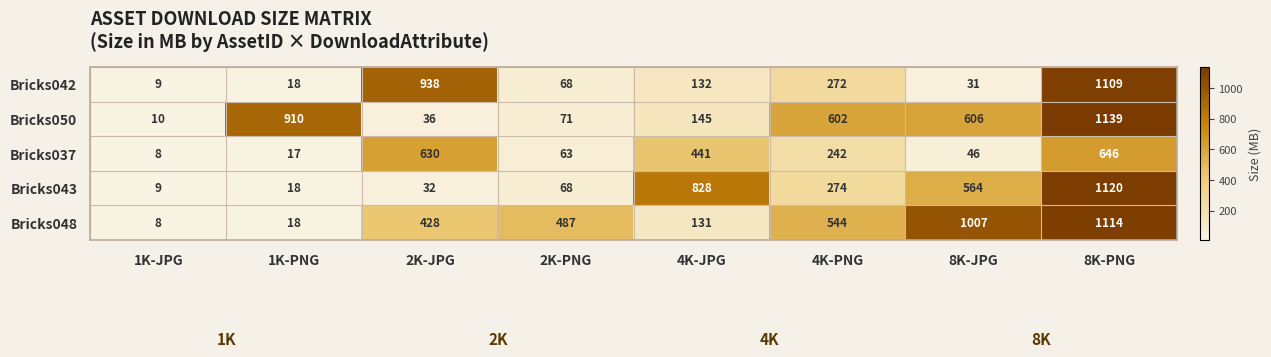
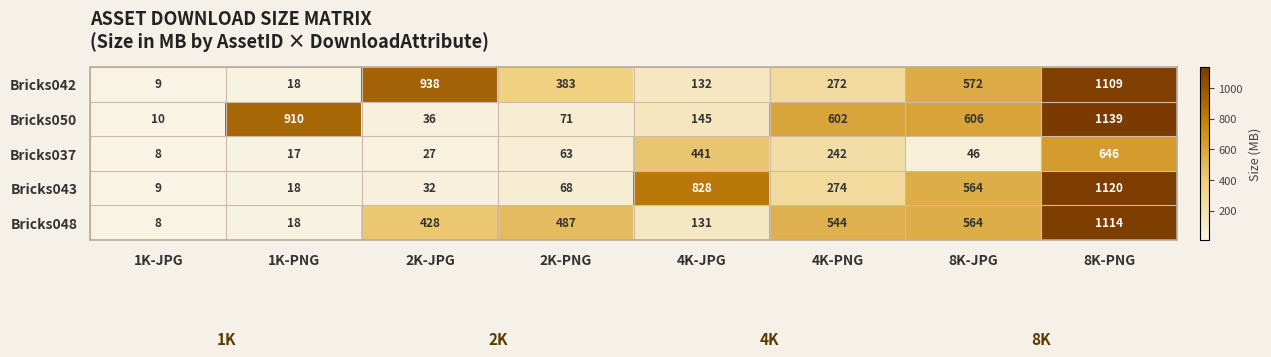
Bricks042, 2K-PNG: 68 -> 383
Bricks042, 8K-JPG: 31 -> 572
Bricks037, 2K-JPG: 630 -> 27
Bricks048, 8K-JPG: 1007 -> 564
